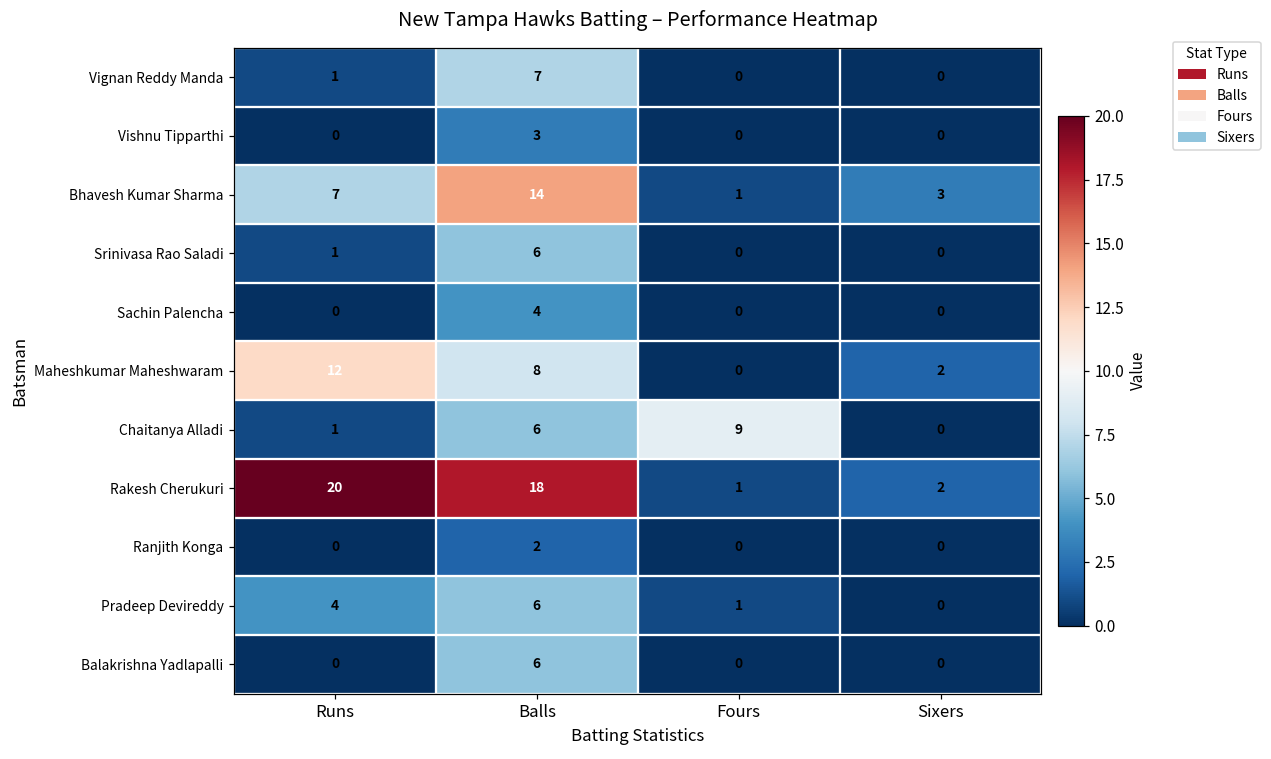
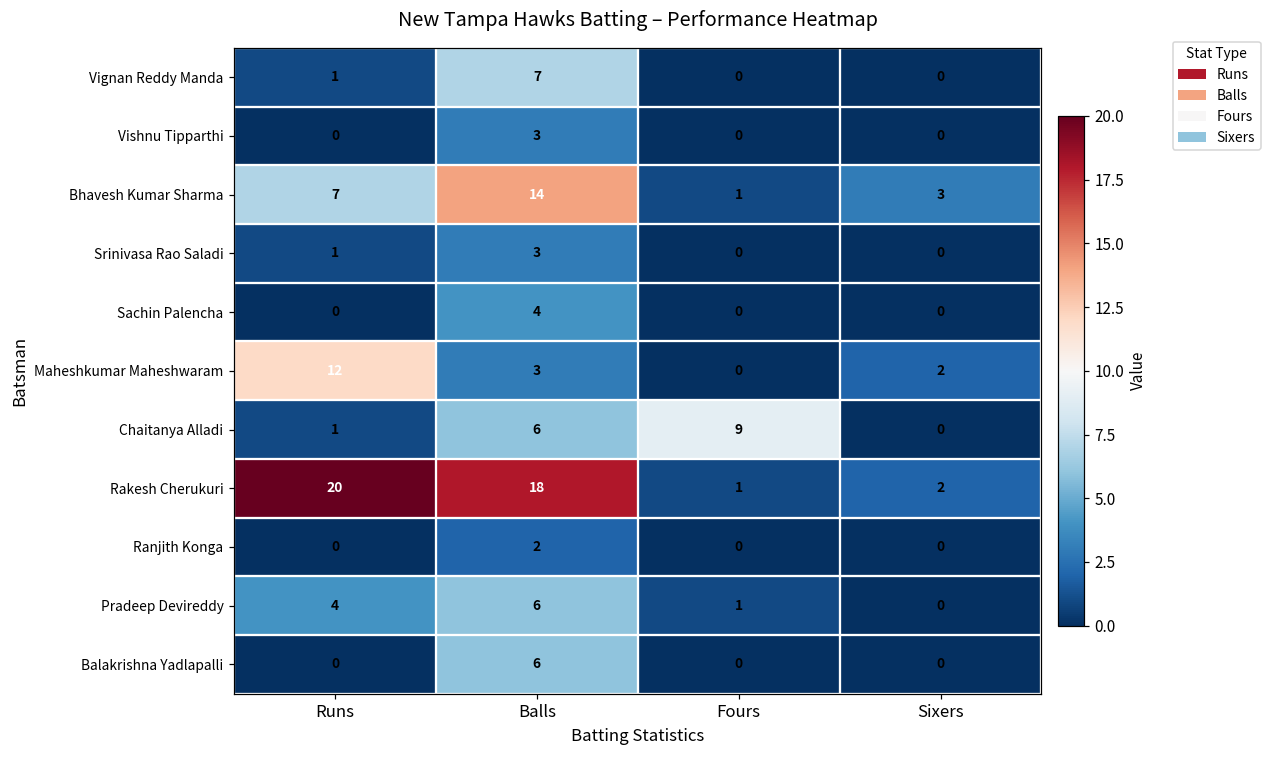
Srinivasa Rao Saladi, Balls: 6 -> 3
Maheshkumar Maheshwaram, Balls: 8 -> 3
